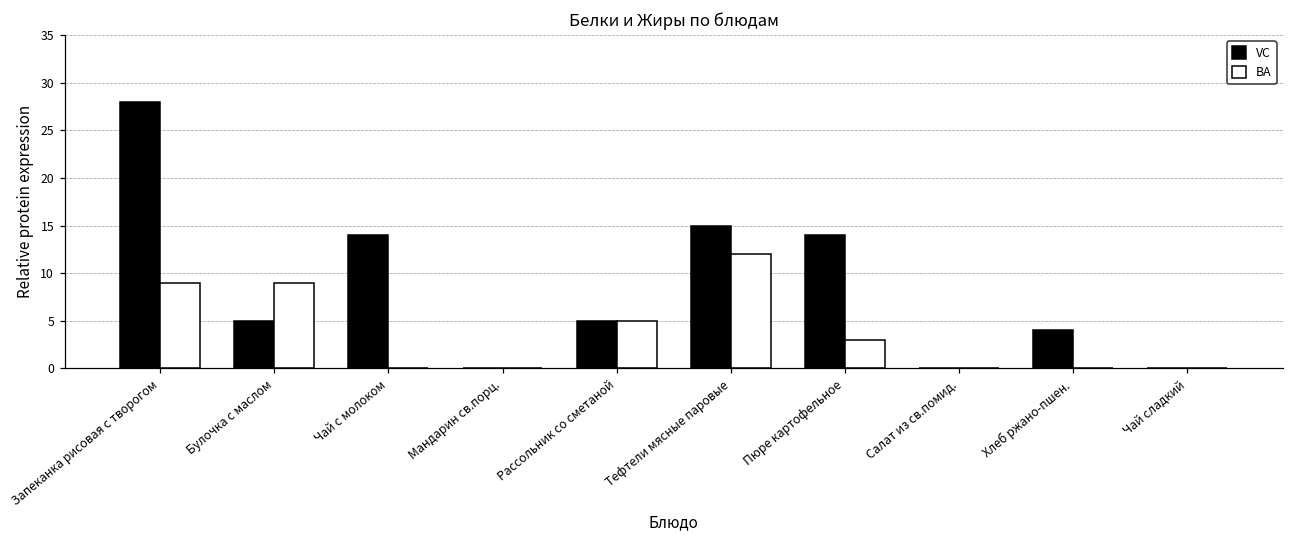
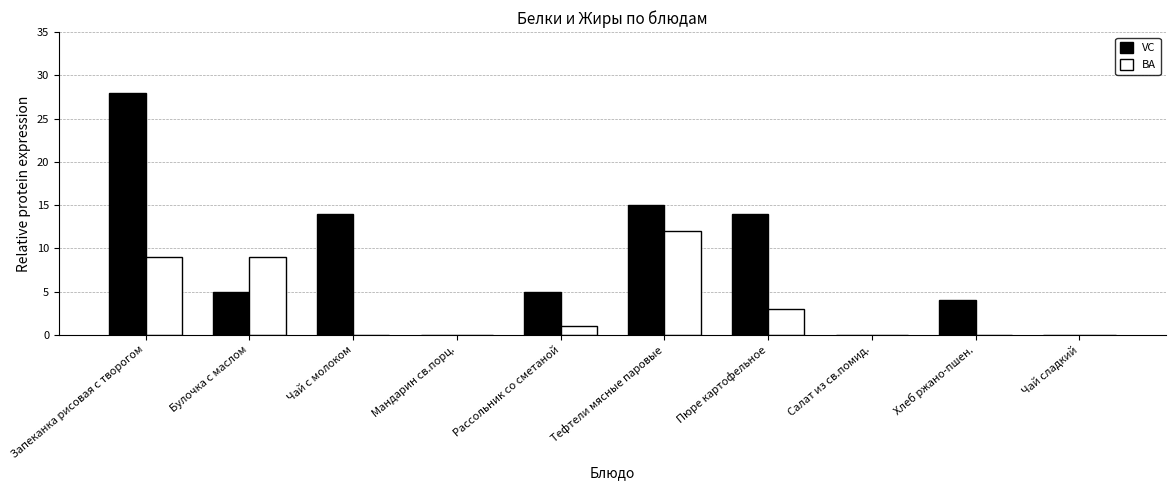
BA, Рассольник со сметаной: 5 -> 1
